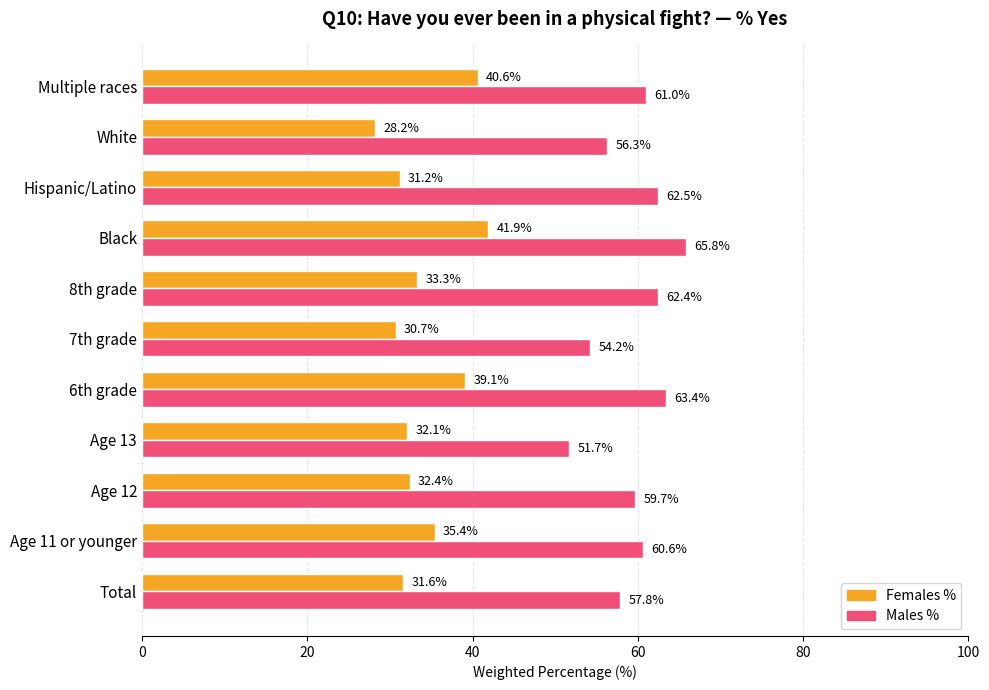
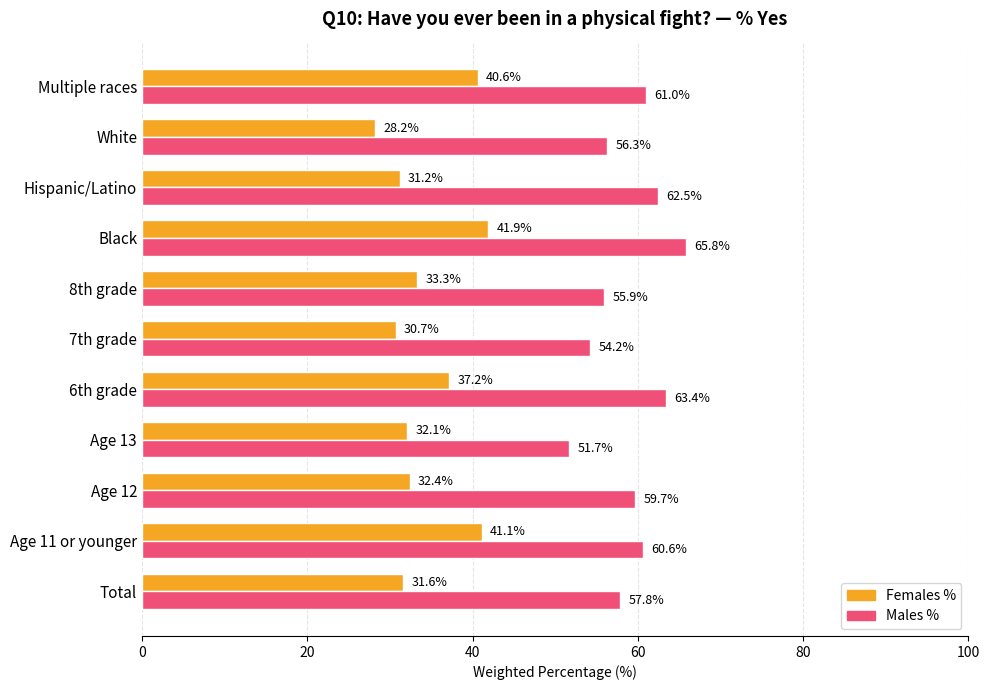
Males %, 8th grade: 62.4% -> 55.9%
Females %, 6th grade: 39.1% -> 37.2%
Females %, Age 11 or younger: 35.4% -> 41.1%
